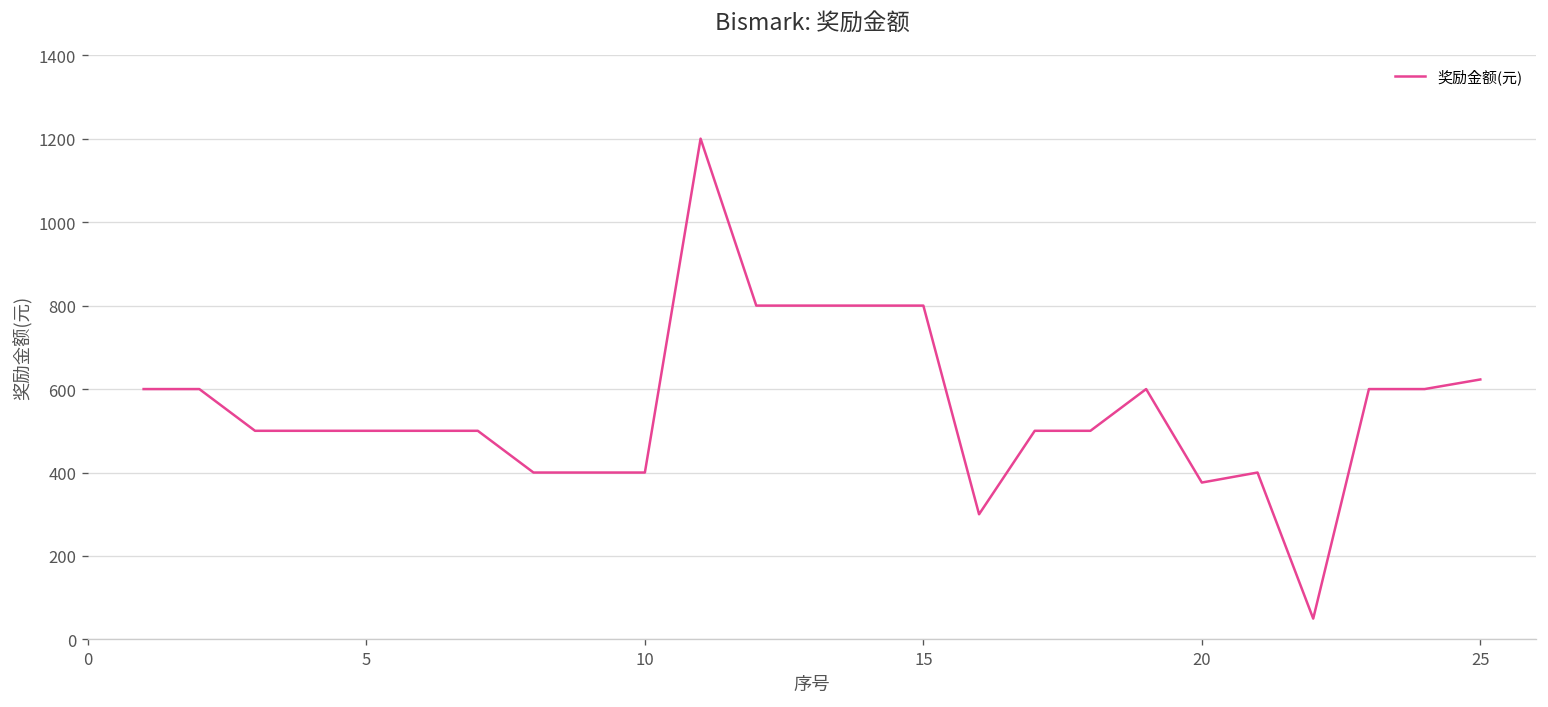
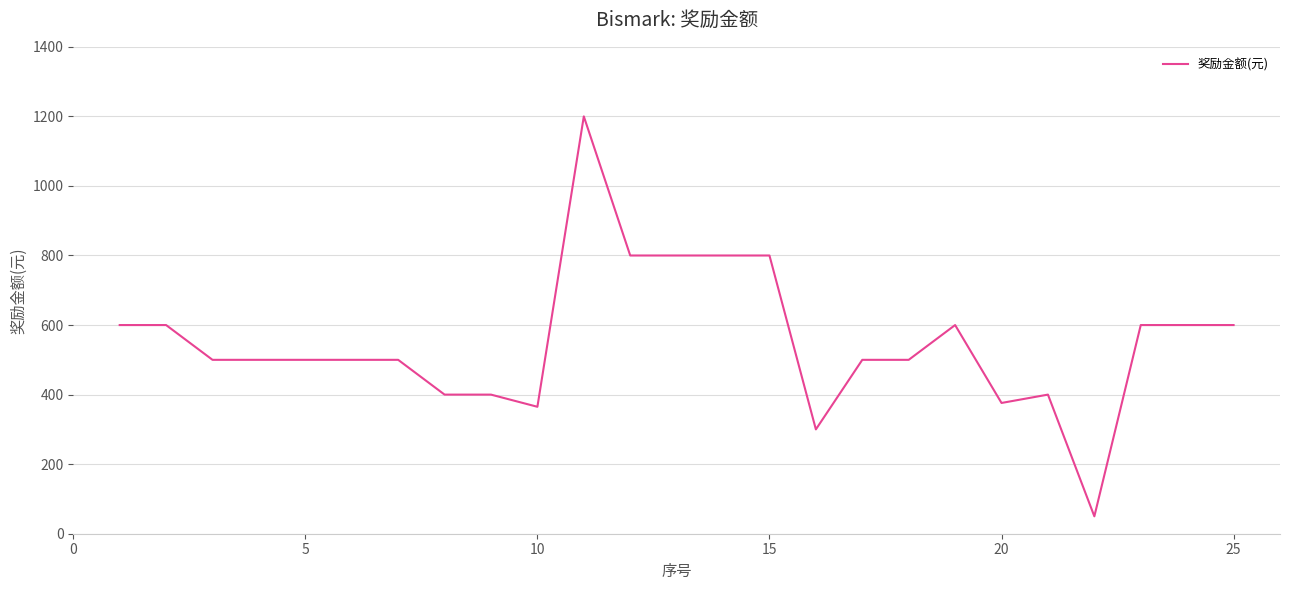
10: 400 -> 370
25: 620 -> 600
